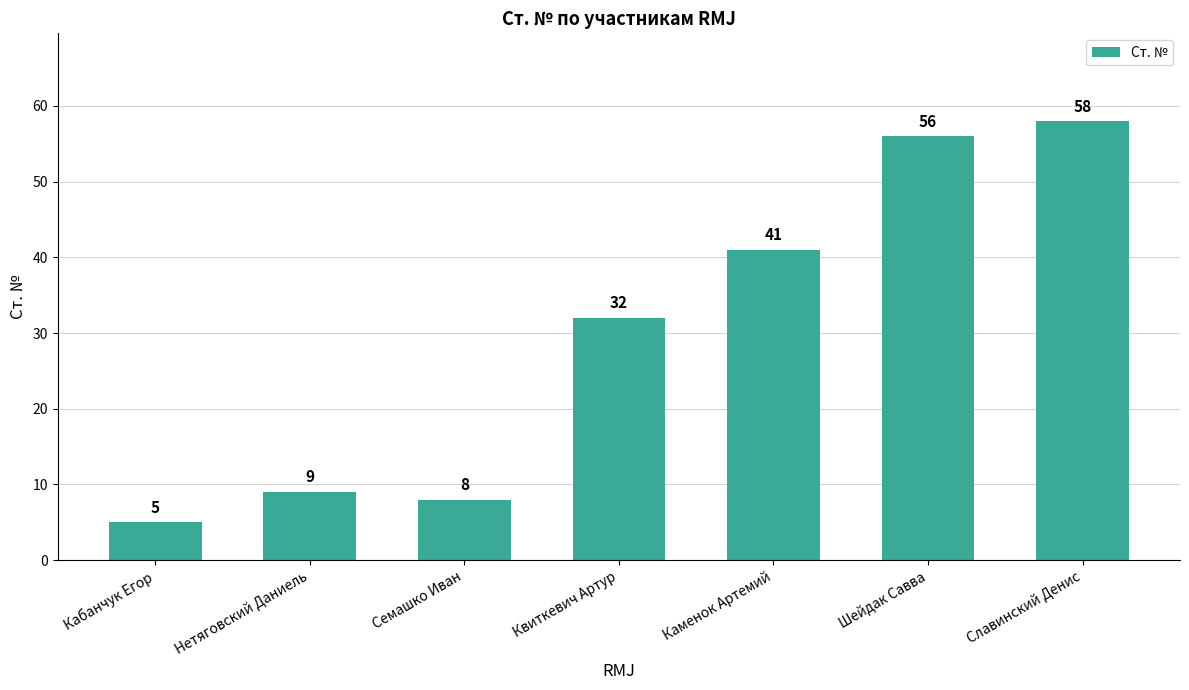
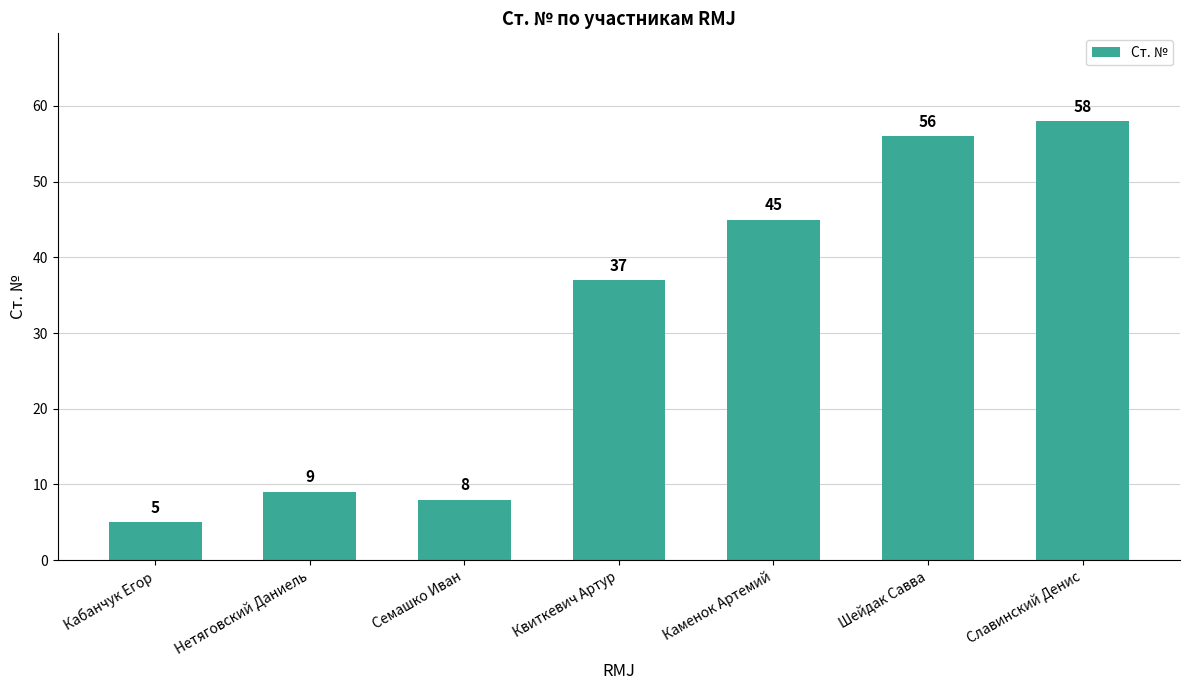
Квиткевич Артур: 32 -> 37
Каменок Артемий: 41 -> 45
